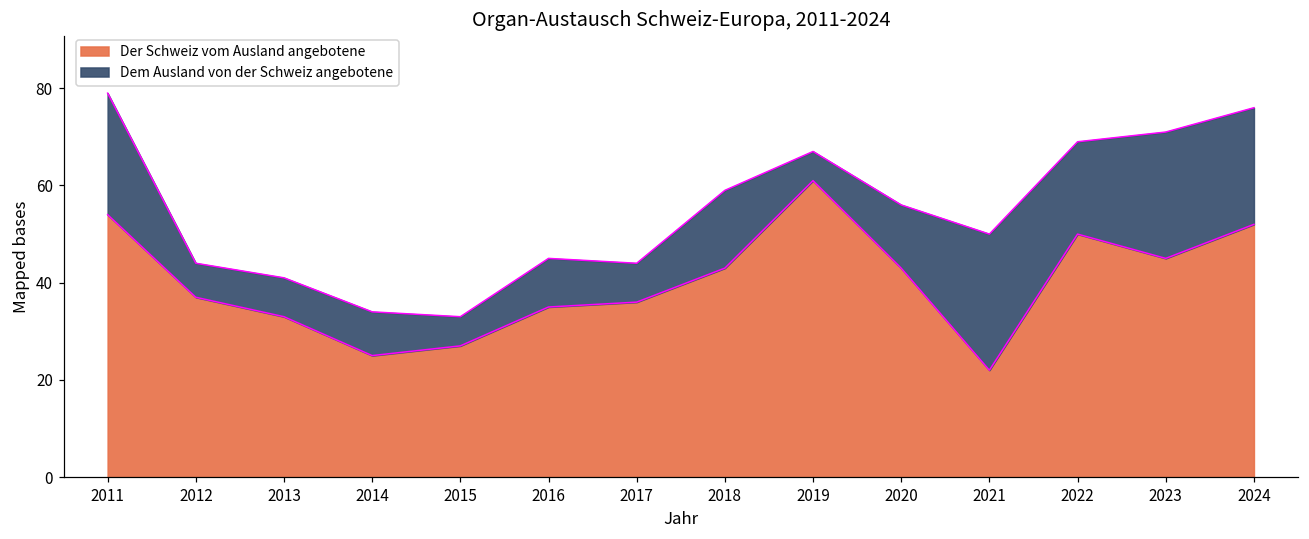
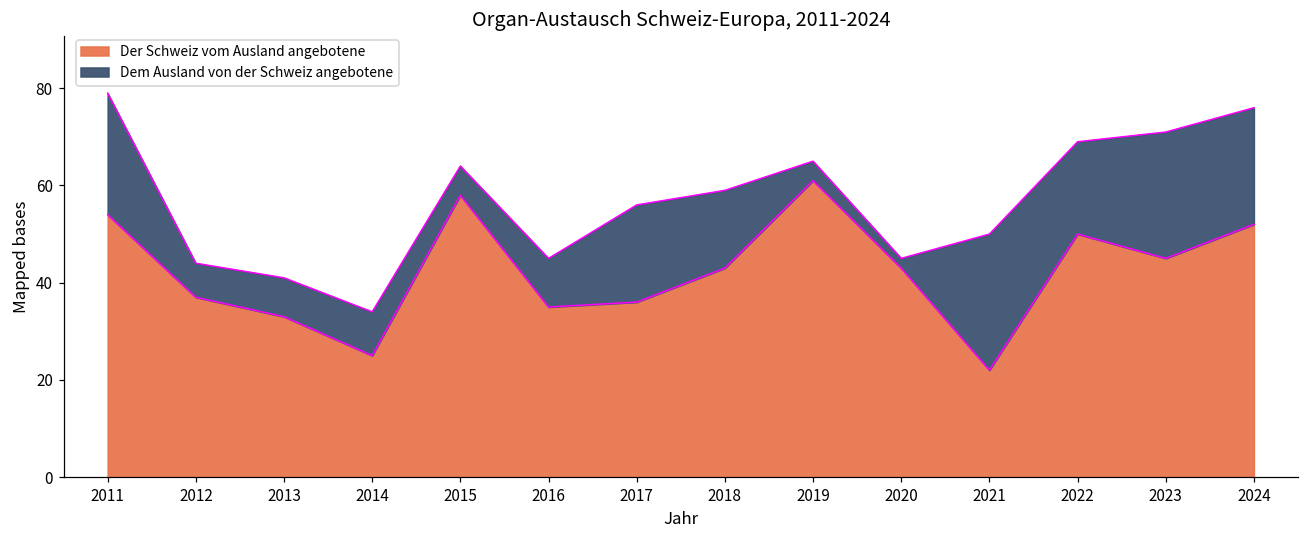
Der Schweiz vom Ausland angebotene, 2015: 27 -> 58
Dem Ausland von der Schweiz angebotene, 2017: 8 -> 20
Dem Ausland von der Schweiz angebotene, 2019: 6 -> 4
Dem Ausland von der Schweiz angebotene, 2020: 13 -> 2
